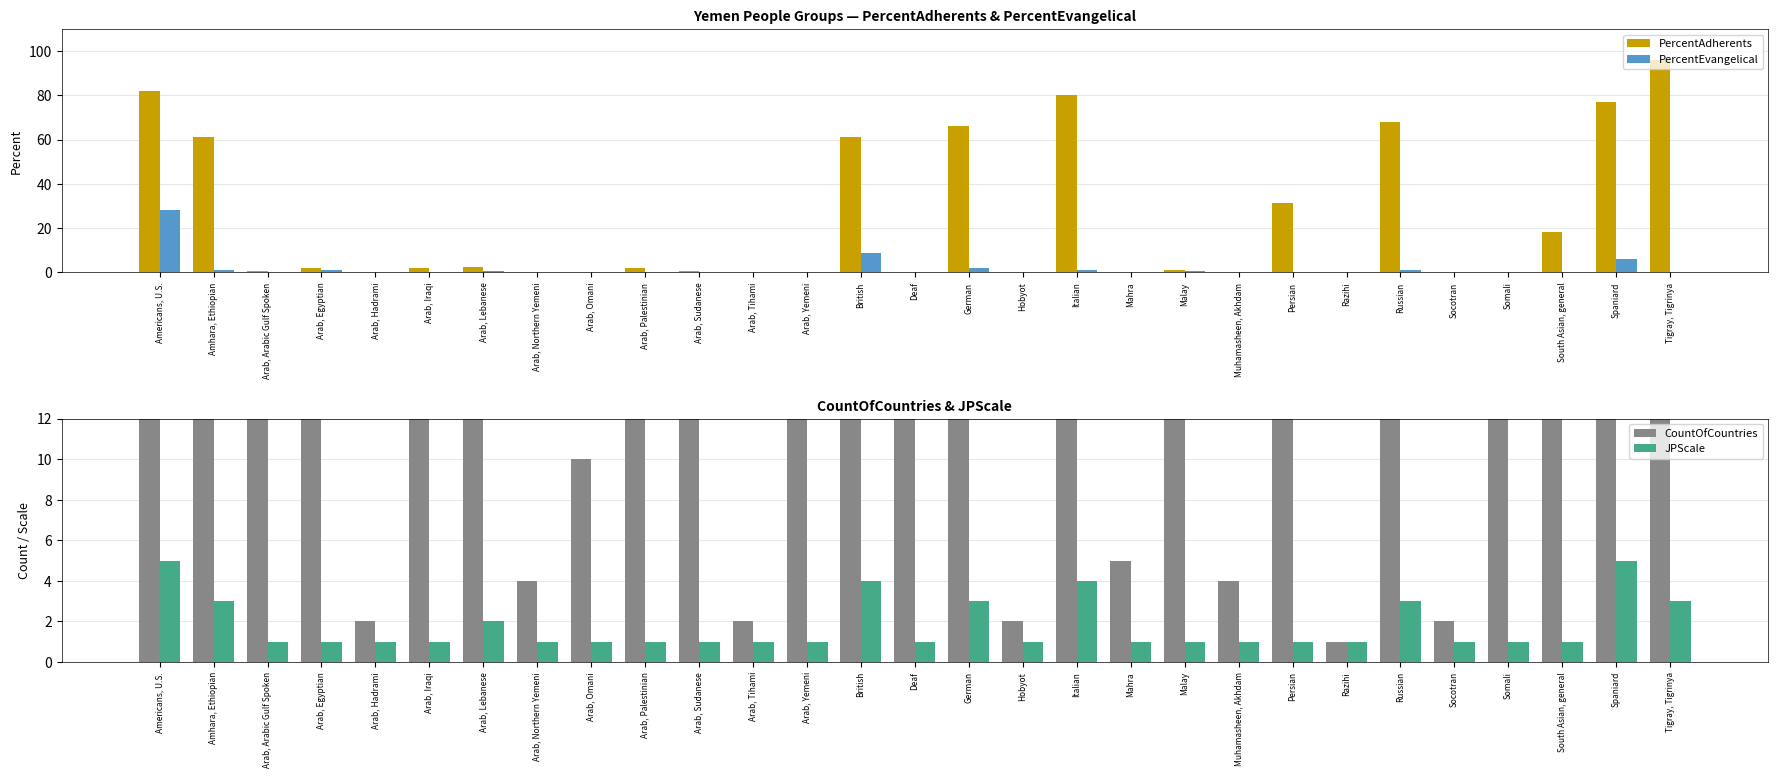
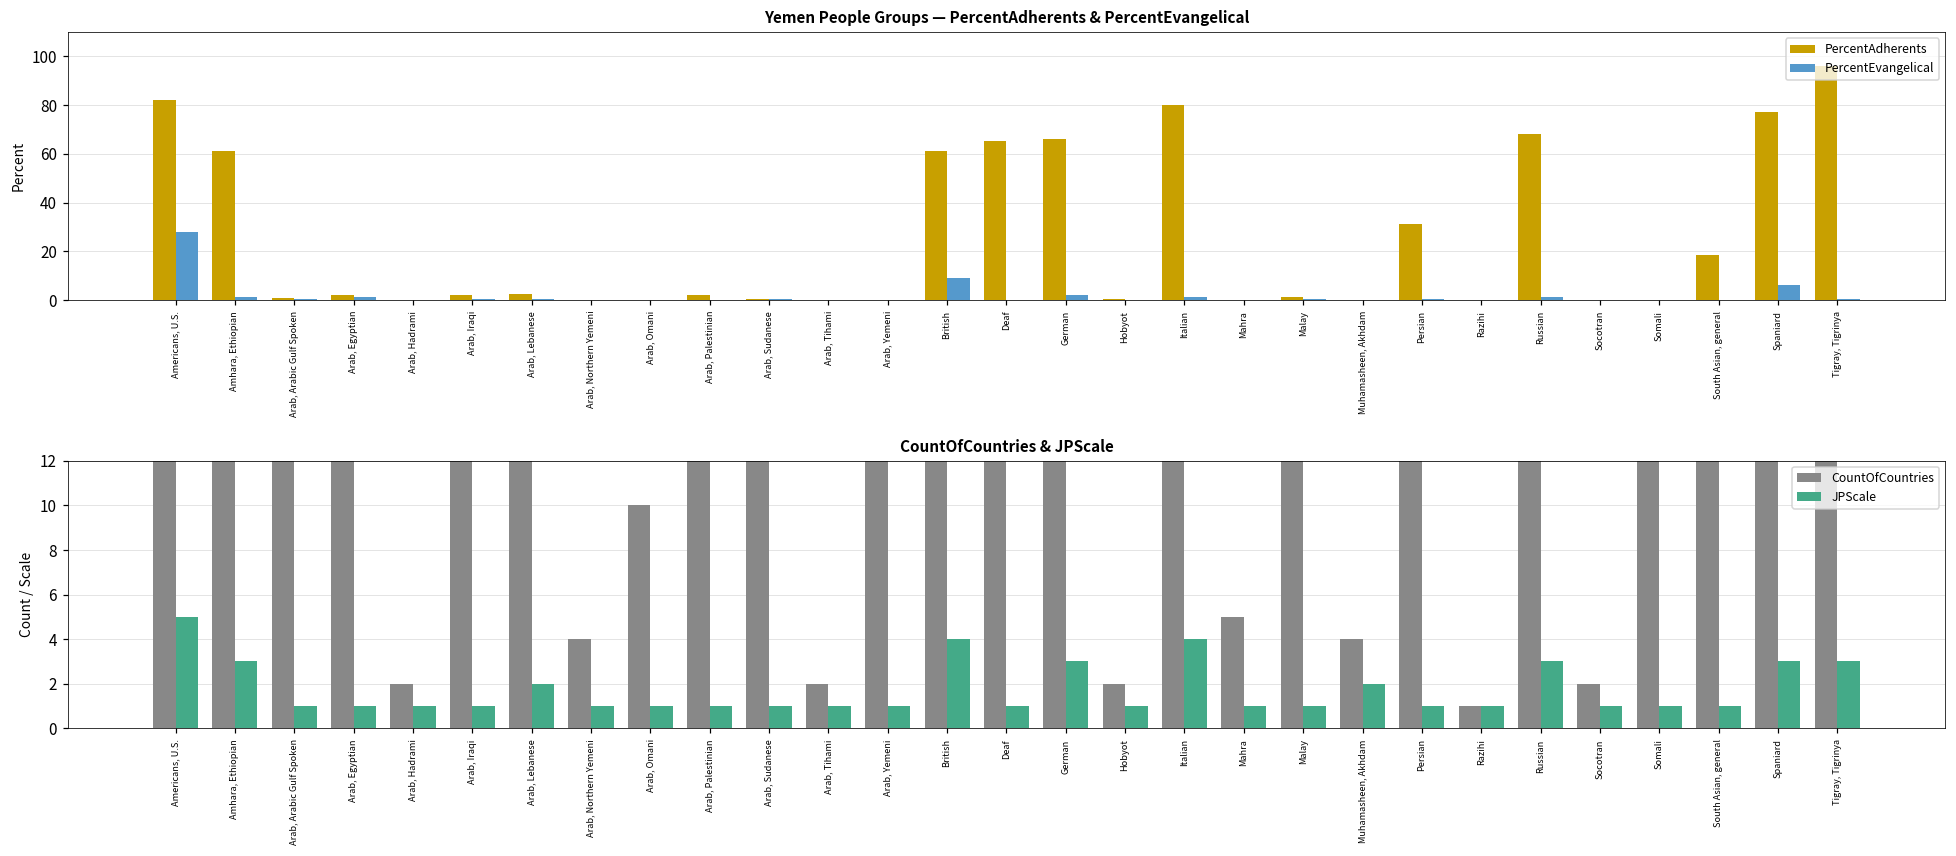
Yemen People Groups — PercentAdherents & PercentEvangelical, PercentAdherents, Deaf: 0 -> 65
CountOfCountries & JPScale, JPScale, Muhamasheen, Akhdam: 1 -> 2
CountOfCountries & JPScale, JPScale, Spaniard: 5 -> 3
